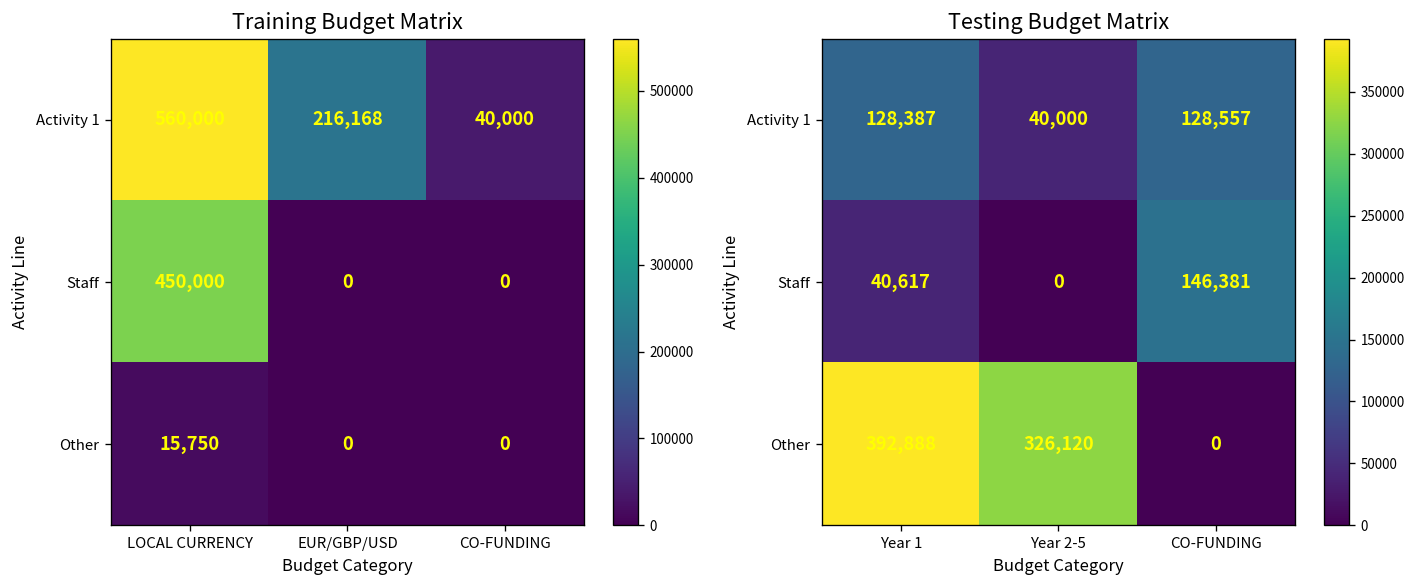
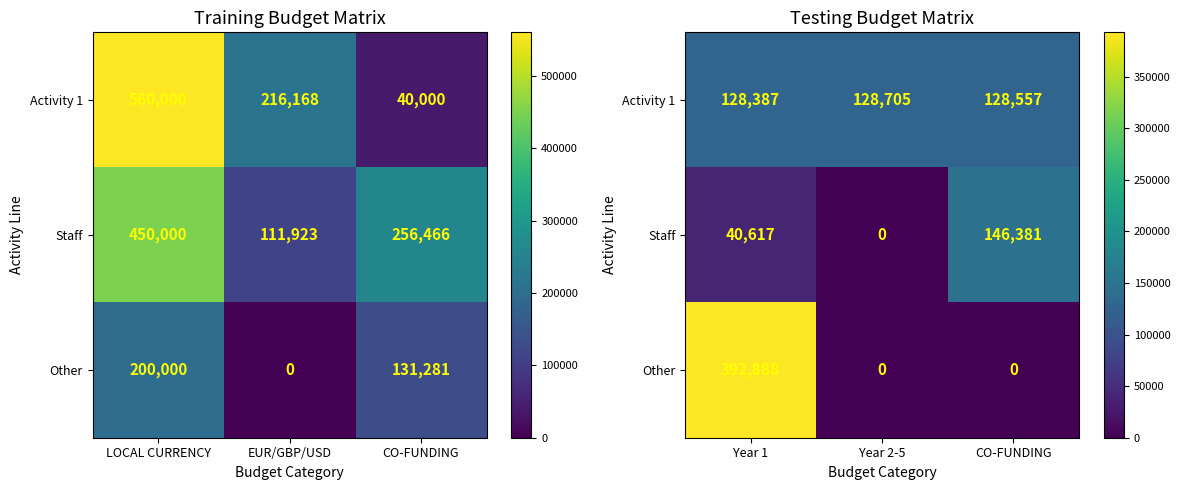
Training Budget Matrix, Staff, EUR/GBP/USD: 0 -> 111,923
Training Budget Matrix, Staff, CO-FUNDING: 0 -> 256,466
Training Budget Matrix, Other, LOCAL CURRENCY: 15,750 -> 200,000
Training Budget Matrix, Other, CO-FUNDING: 0 -> 131,281
Testing Budget Matrix, Activity 1, Year 2-5: 40,000 -> 128,705
Testing Budget Matrix, Other, Year 2-5: 326,120 -> 0
